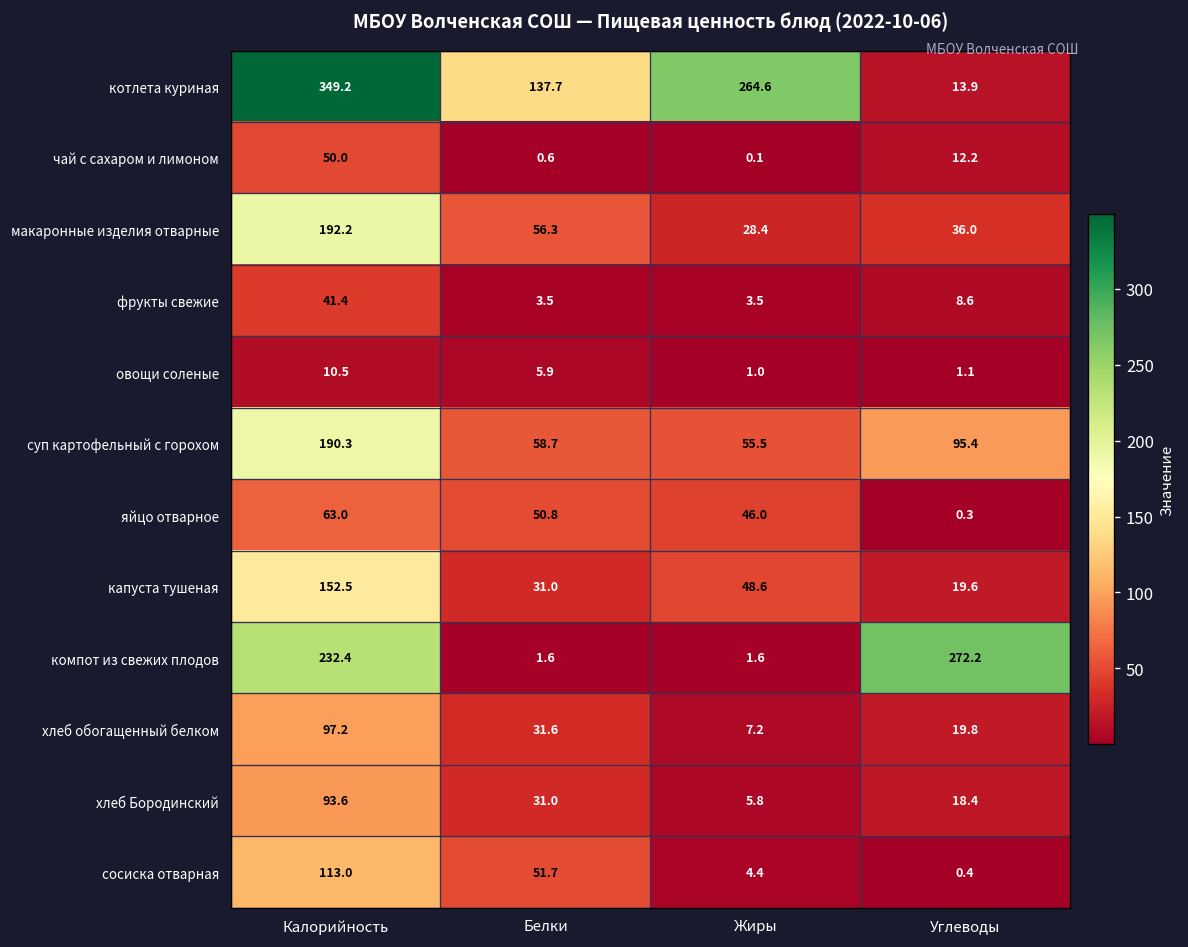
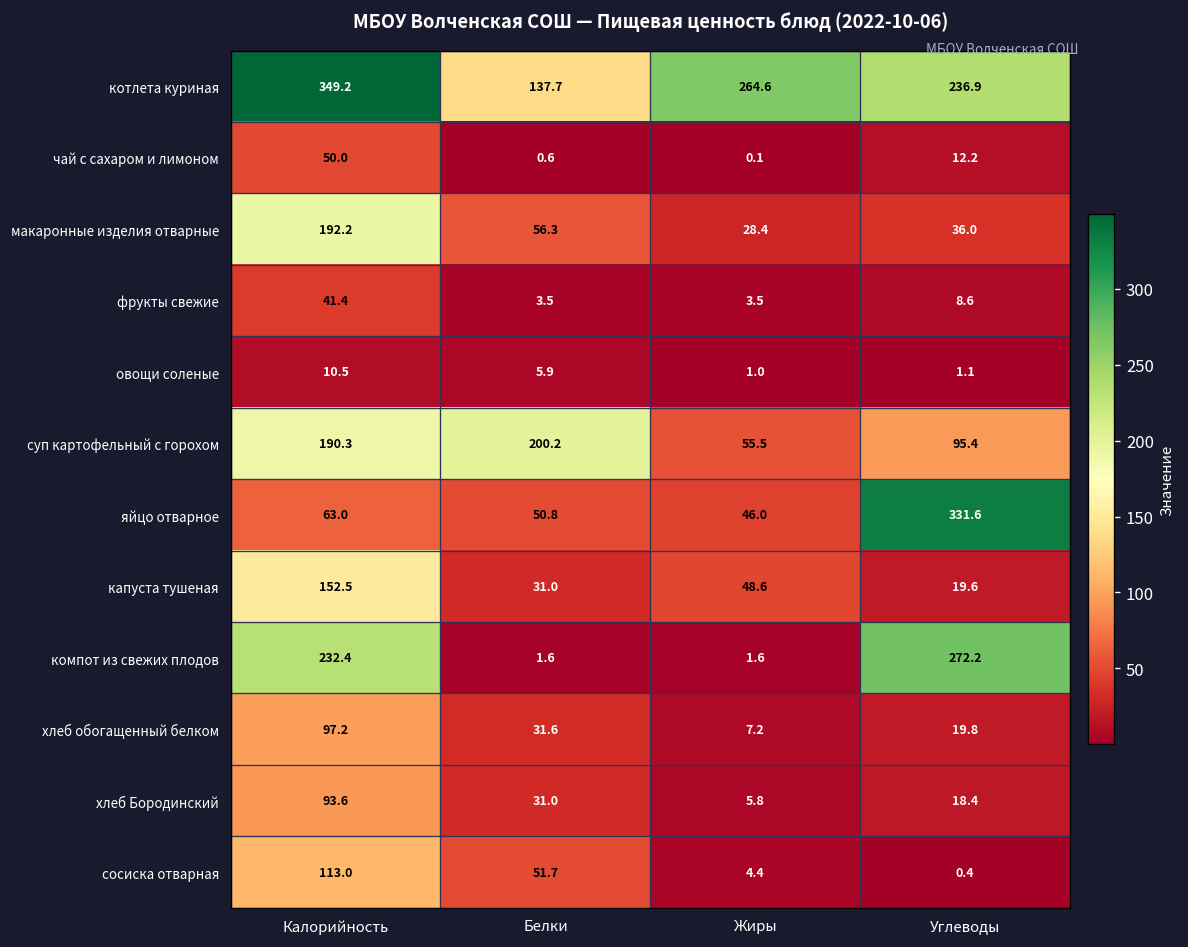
котлета куриная, Углеводы: 13.9 -> 236.9
суп картофельный с горохом, Белки: 58.7 -> 200.2
яйцо отварное, Углеводы: 0.3 -> 331.6
